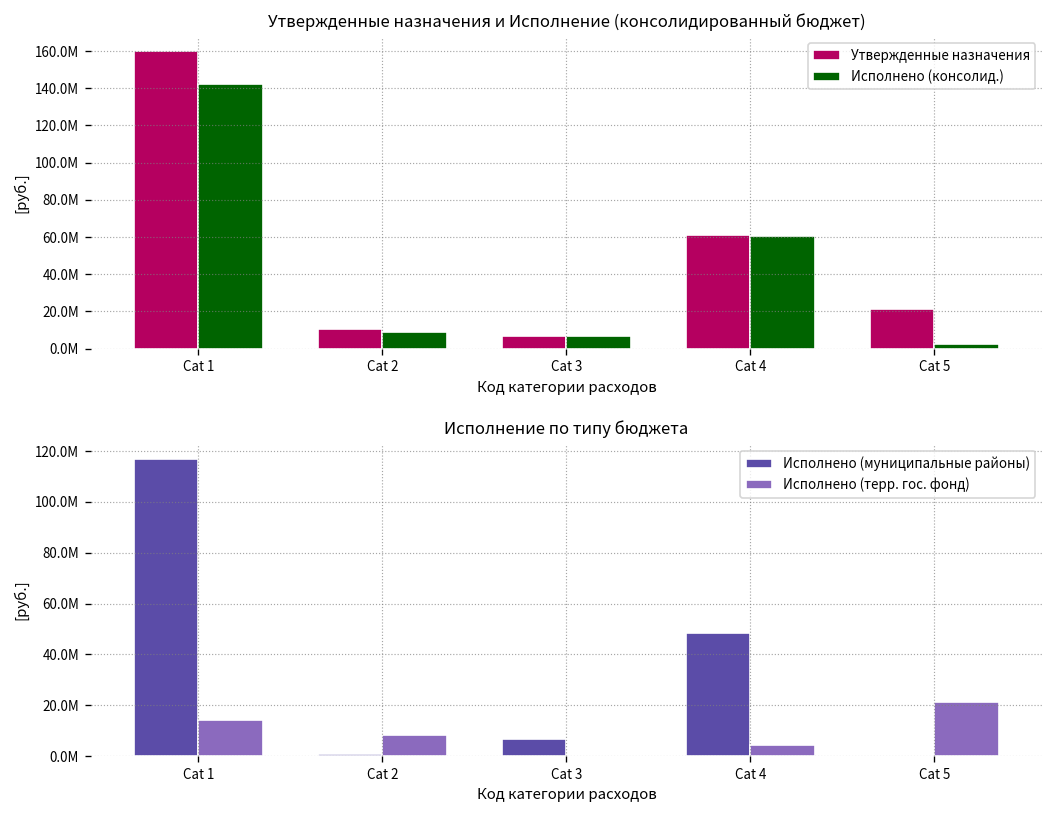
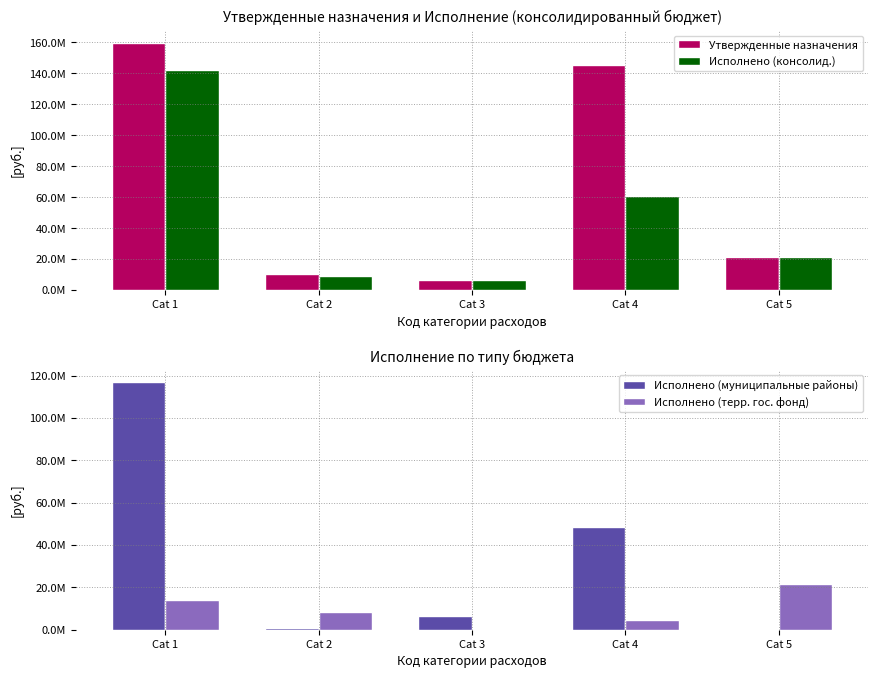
Утвержденные назначения и Исполнение (консолидированный бюджет), Утвержденные назначения, Cat 4: 61000000 -> 145000000
Утвержденные назначения и Исполнение (консолидированный бюджет), Исполнено (консолид.), Cat 5: 3000000 -> 21000000
